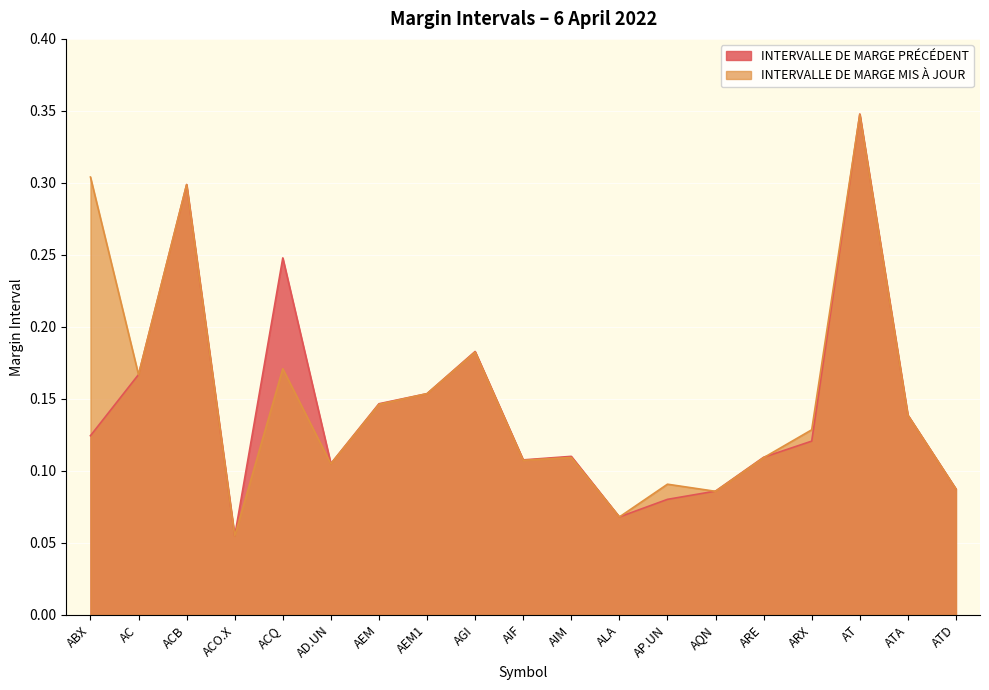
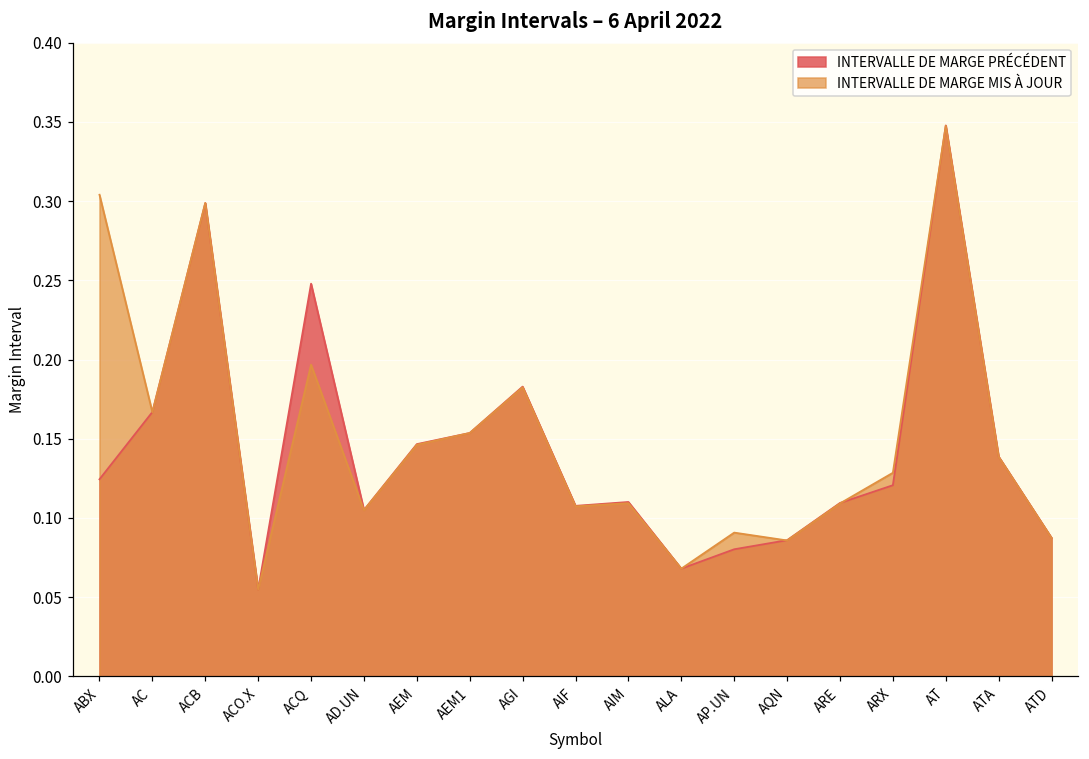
INTERVALLE DE MARGE MIS À JOUR, ACQ: 0.171 -> 0.197
